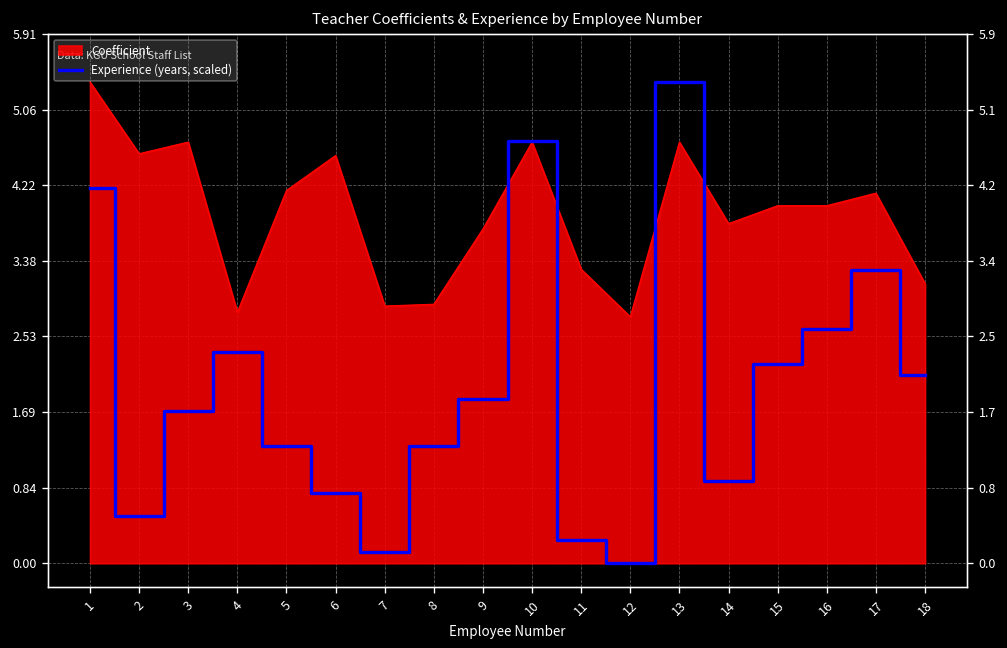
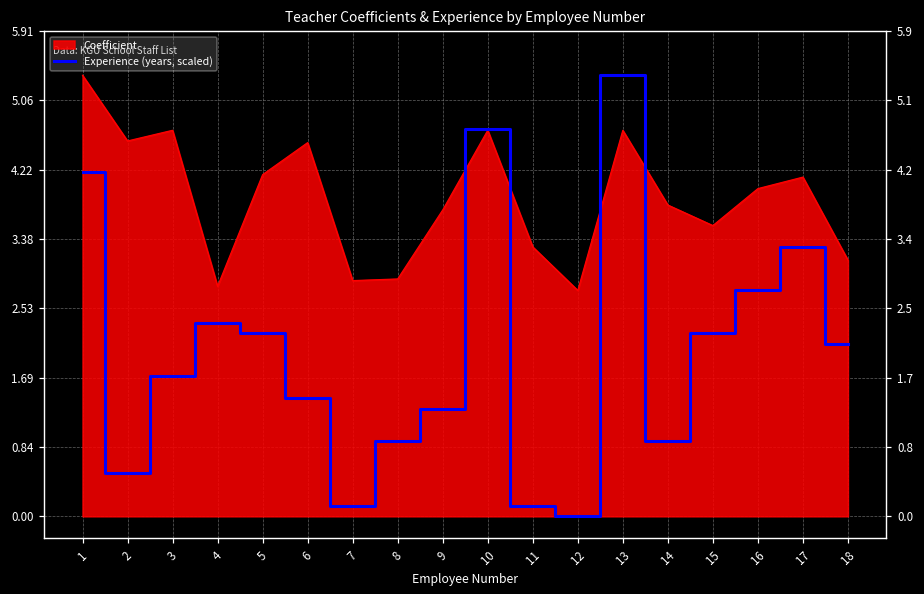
Experience (years, scaled), 5: 1.3 -> 2.2
Experience (years, scaled), 6: 0.8 -> 1.4
Experience (years, scaled), 8: 1.3 -> 0.9
Experience (years, scaled), 9: 1.8 -> 1.3
Experience (years, scaled), 11: 0.3 -> 0.1
Coefficient, 15: 4.0 -> 3.5
Experience (years, scaled), 16: 2.6 -> 2.8
